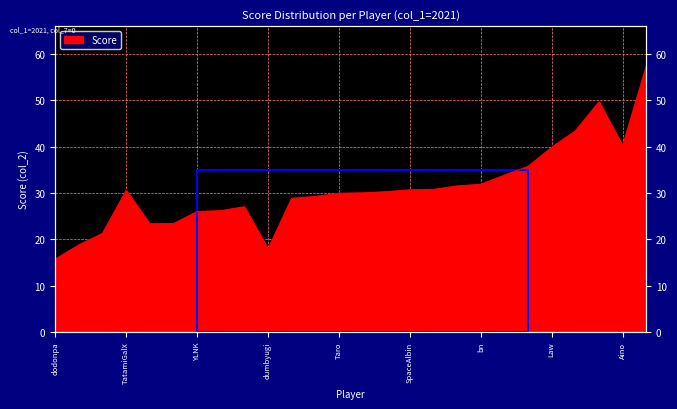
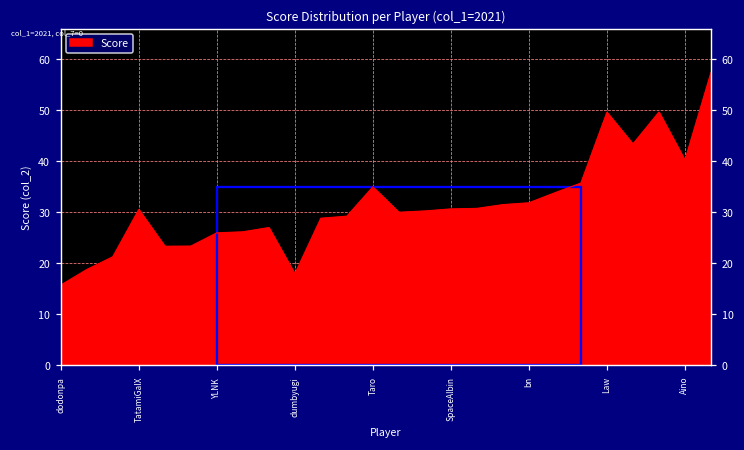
Taro: 30 -> 35
Law: 40 -> 50
